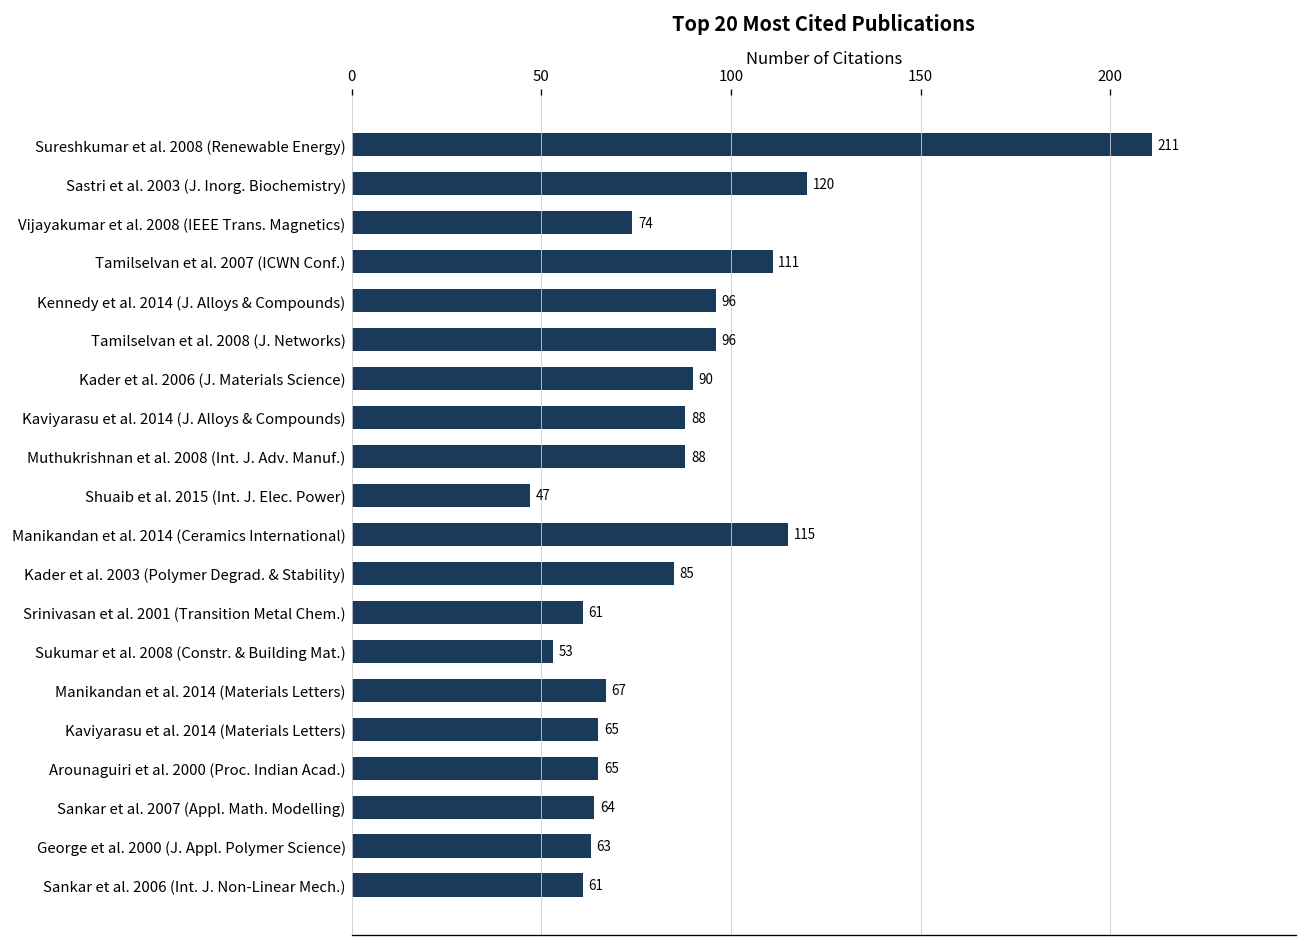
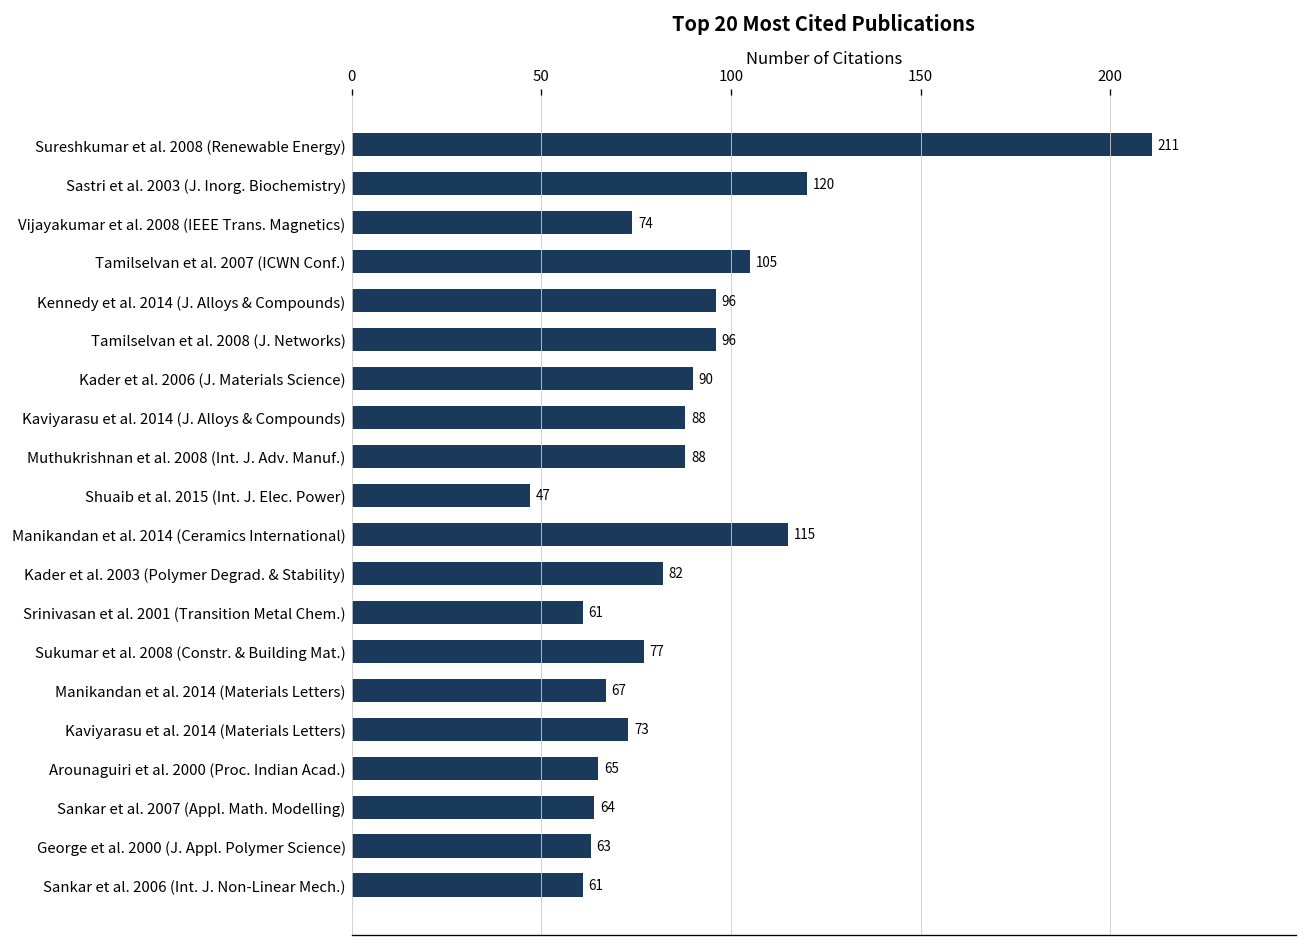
Tamilselvan et al. 2007 (ICWN Conf.): 111 -> 105
Kader et al. 2003 (Polymer Degrad. & Stability): 85 -> 82
Sukumar et al. 2008 (Constr. & Building Mat.): 53 -> 77
Kaviyarasu et al. 2014 (Materials Letters): 65 -> 73
